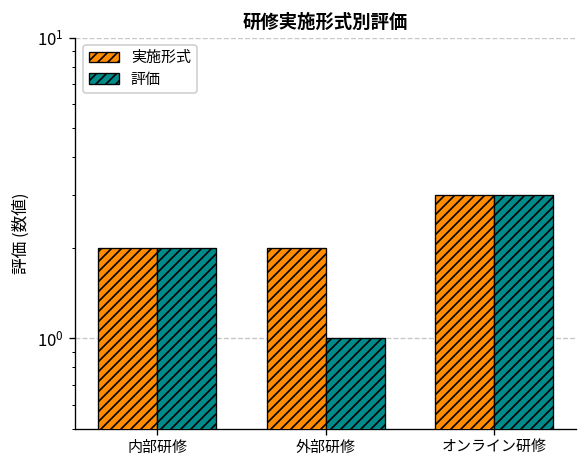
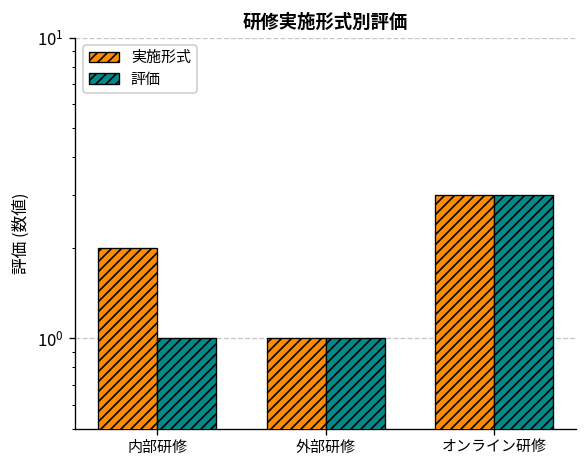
評価, 内部研修: 2 -> 1
実施形式, 外部研修: 2 -> 1
